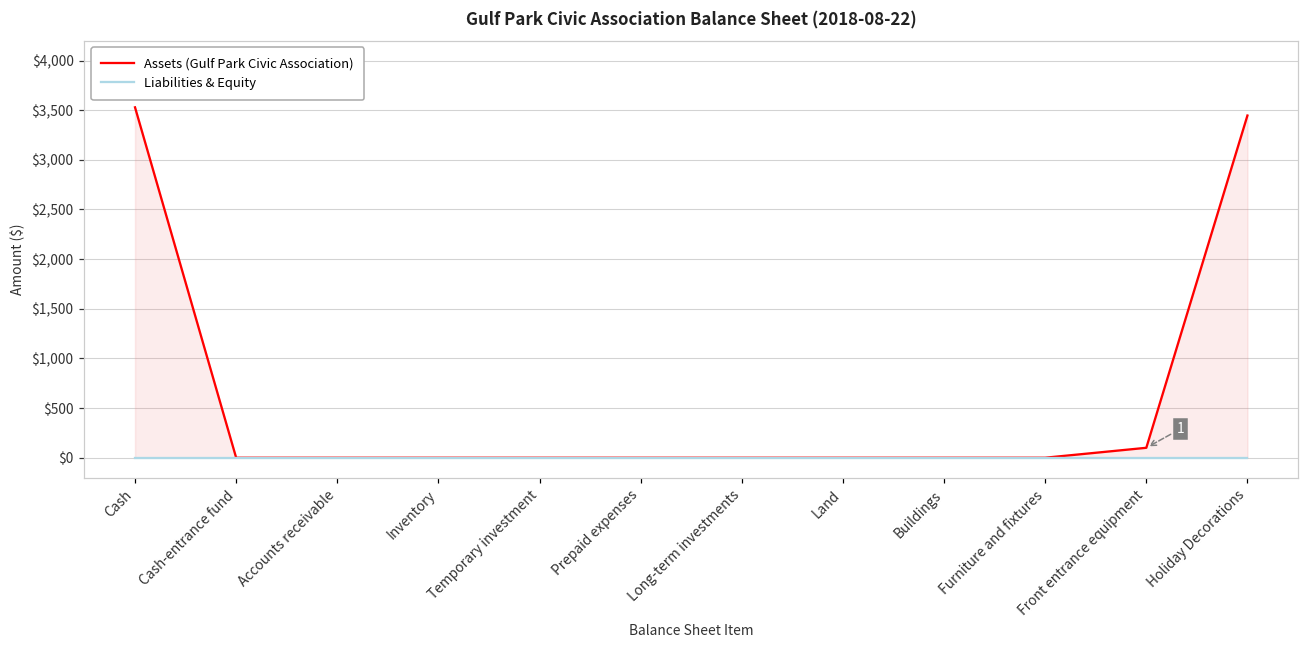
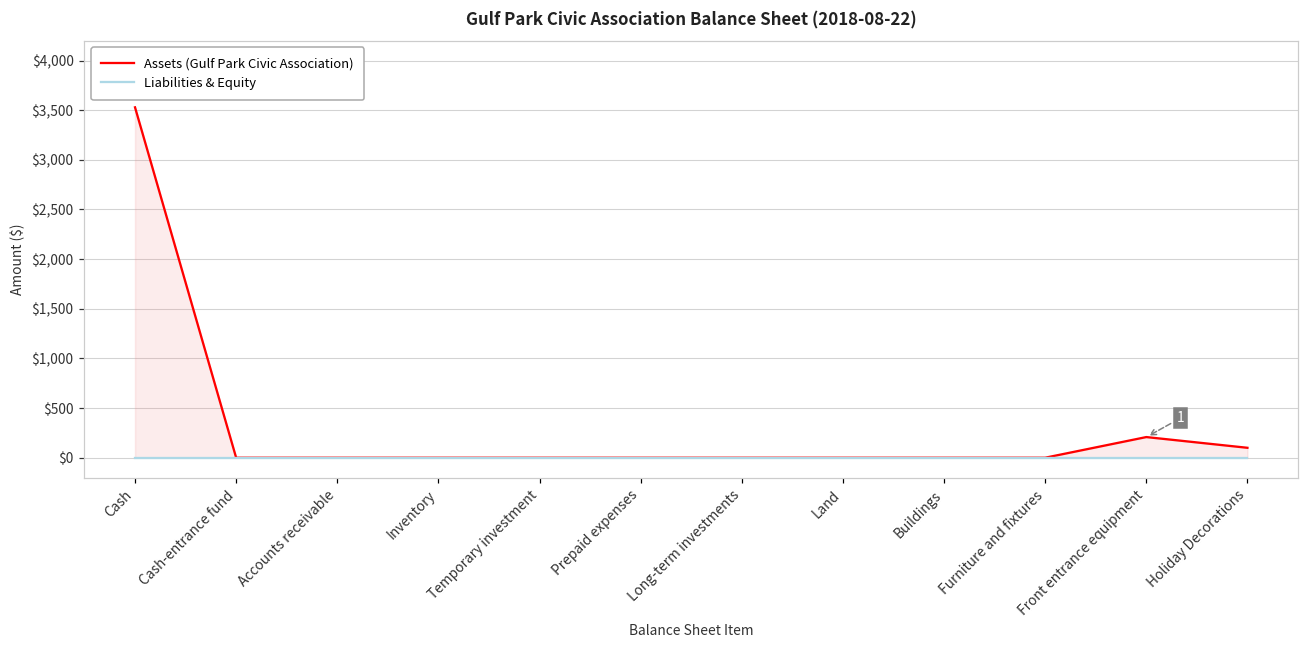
Assets (Gulf Park Civic Association), Front entrance equipment: $100 -> $200
Assets (Gulf Park Civic Association), Holiday Decorations: $3,400 -> $100
